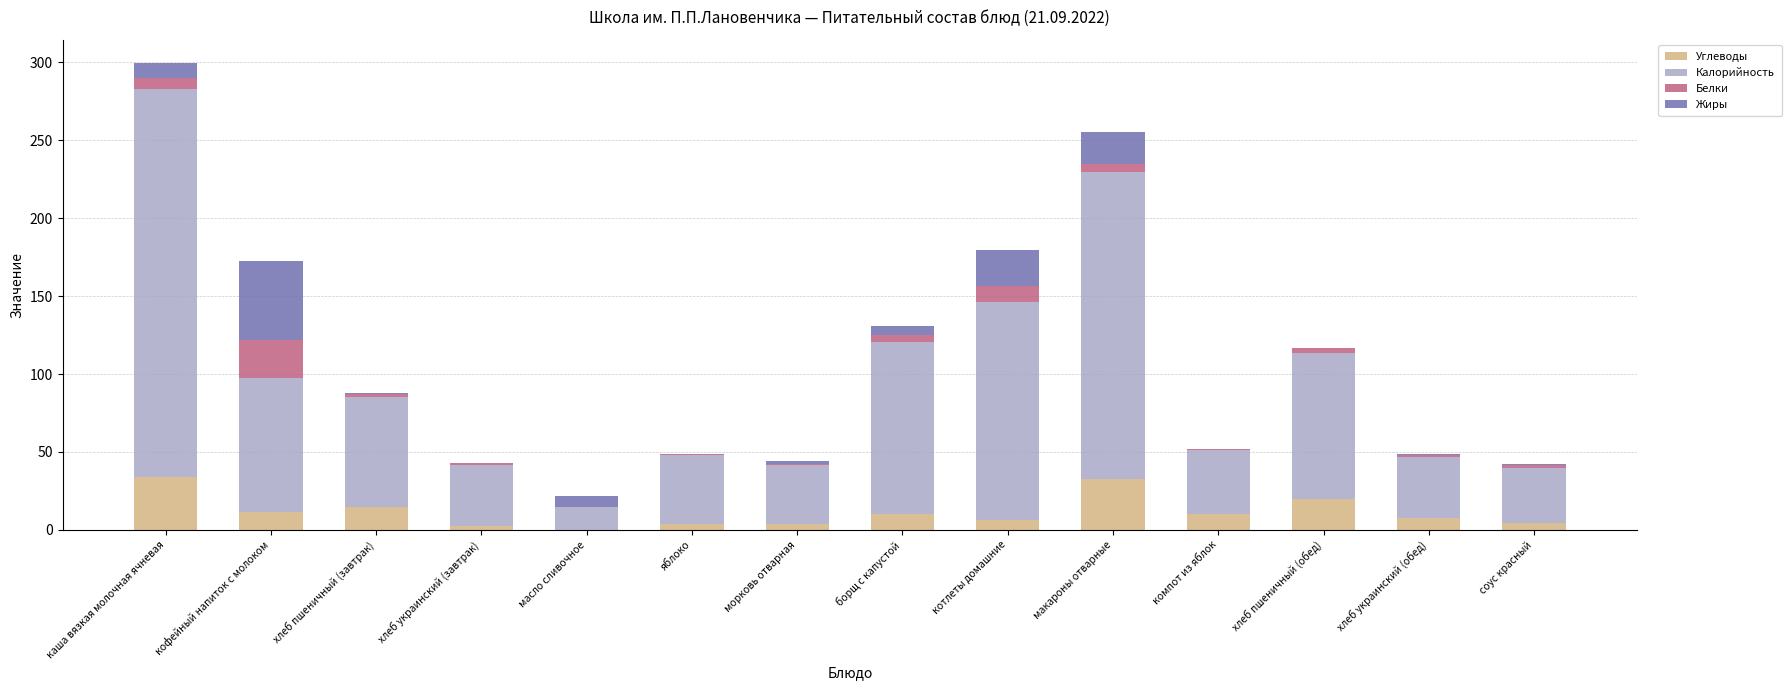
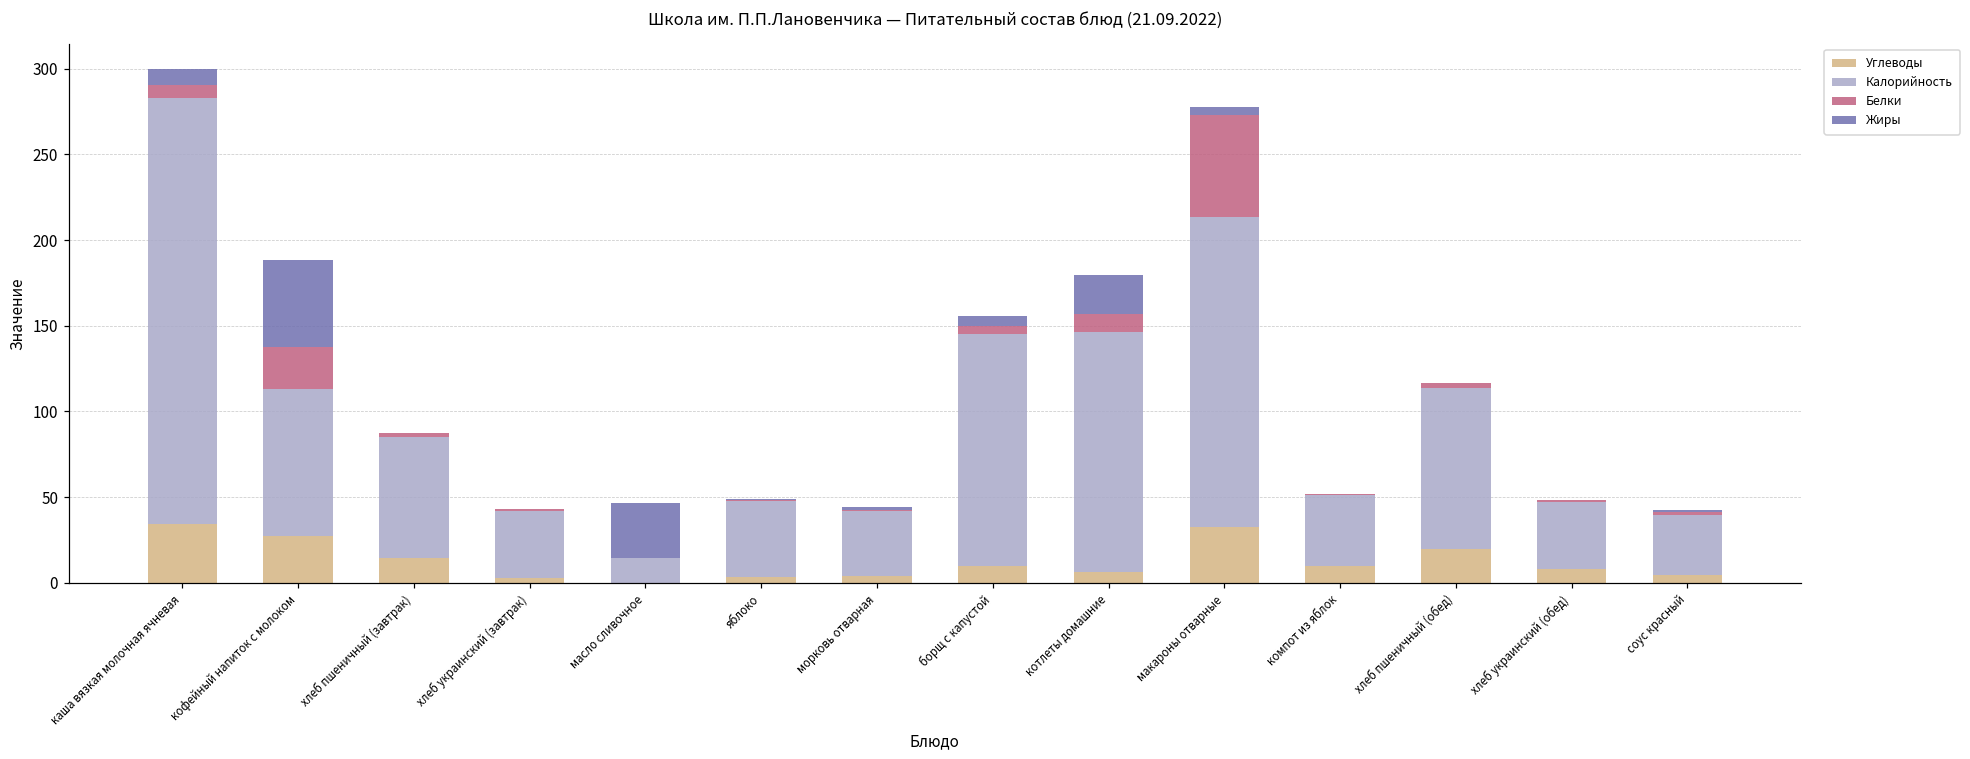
Углеводы, кофейный напиток с молоком: 11 -> 27
Жиры, масло сливочное: 7 -> 32
Калорийность, борщ с капустой: 110 -> 135
Калорийность, макароны отварные: 197 -> 181
Белки, макароны отварные: 5 -> 60
Жиры, макароны отварные: 21 -> 5
